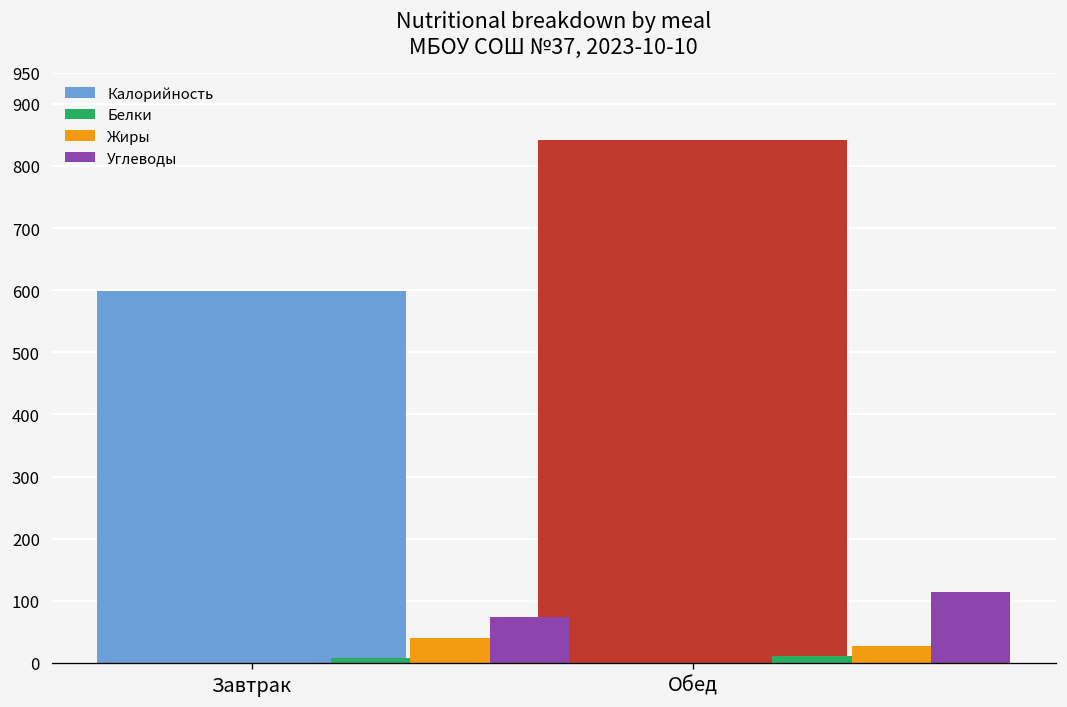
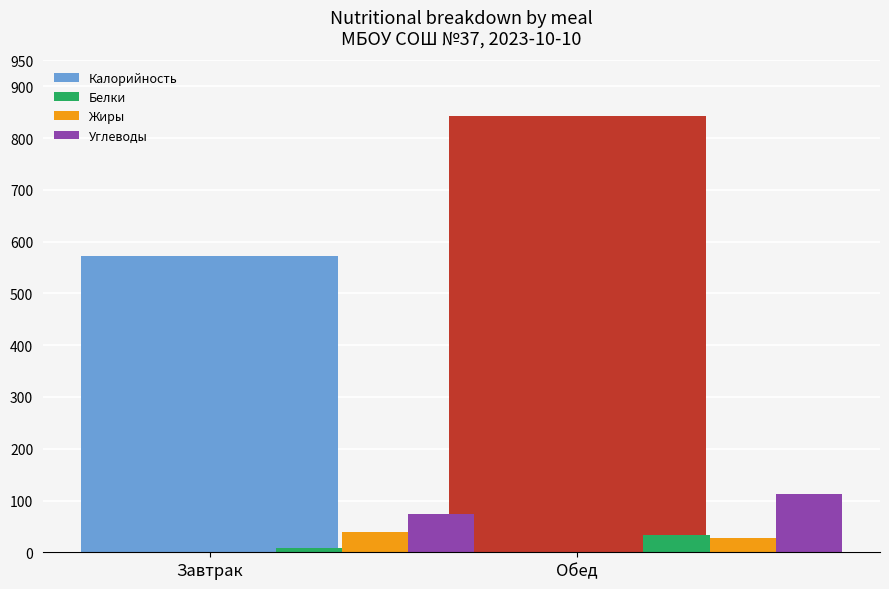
Калорийность, Завтрак: 600 -> 570
Белки, Обед: 10 -> 30
